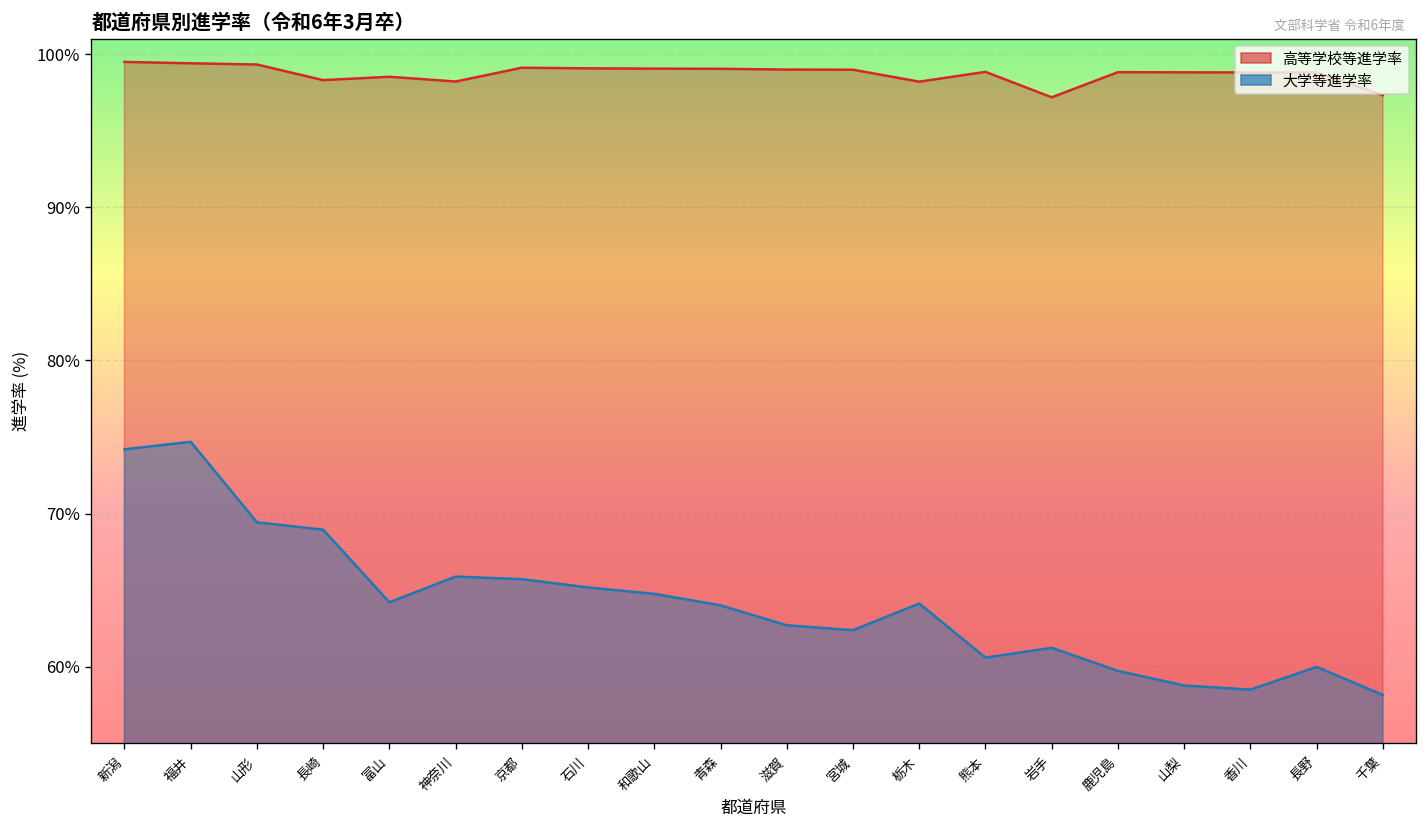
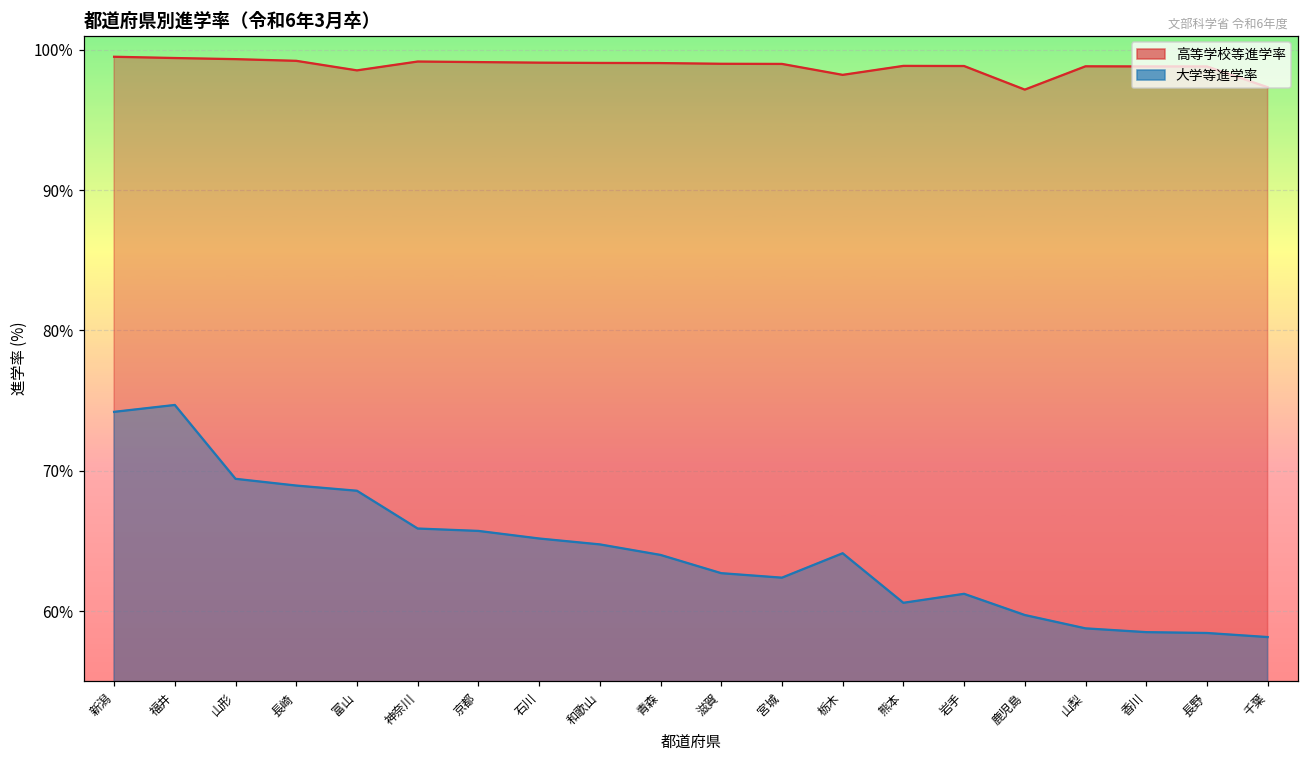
高等学校等進学率, 長崎: 98.3% -> 99.2%
大学等進学率, 富山: 64.2% -> 68.6%
高等学校等進学率, 神奈川: 98.2% -> 99.2%
高等学校等進学率, 岩手: 97.2% -> 98.8%
高等学校等進学率, 鹿児島: 98.8% -> 97.2%
大学等進学率, 長野: 60.0% -> 58.5%
